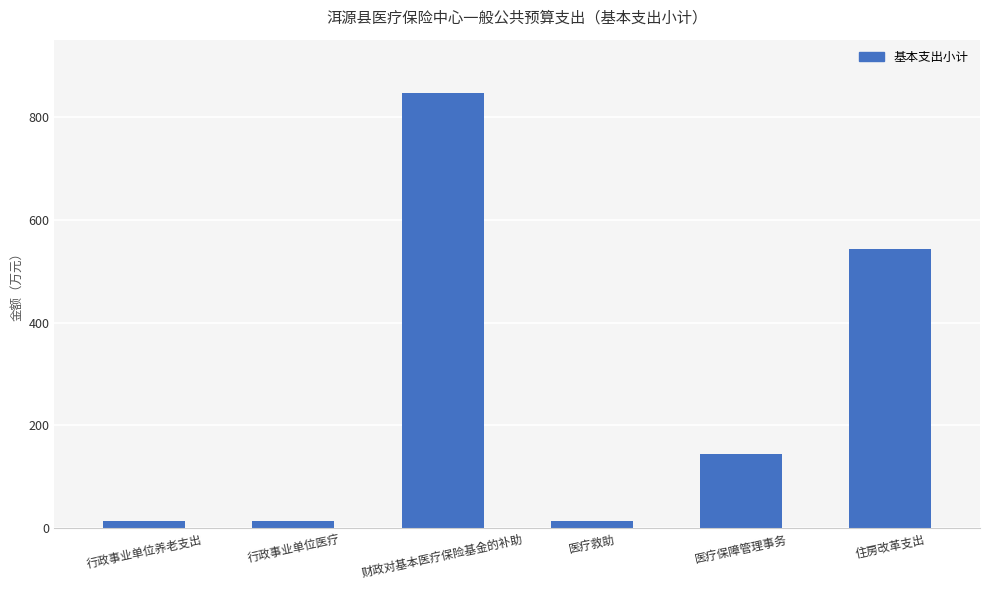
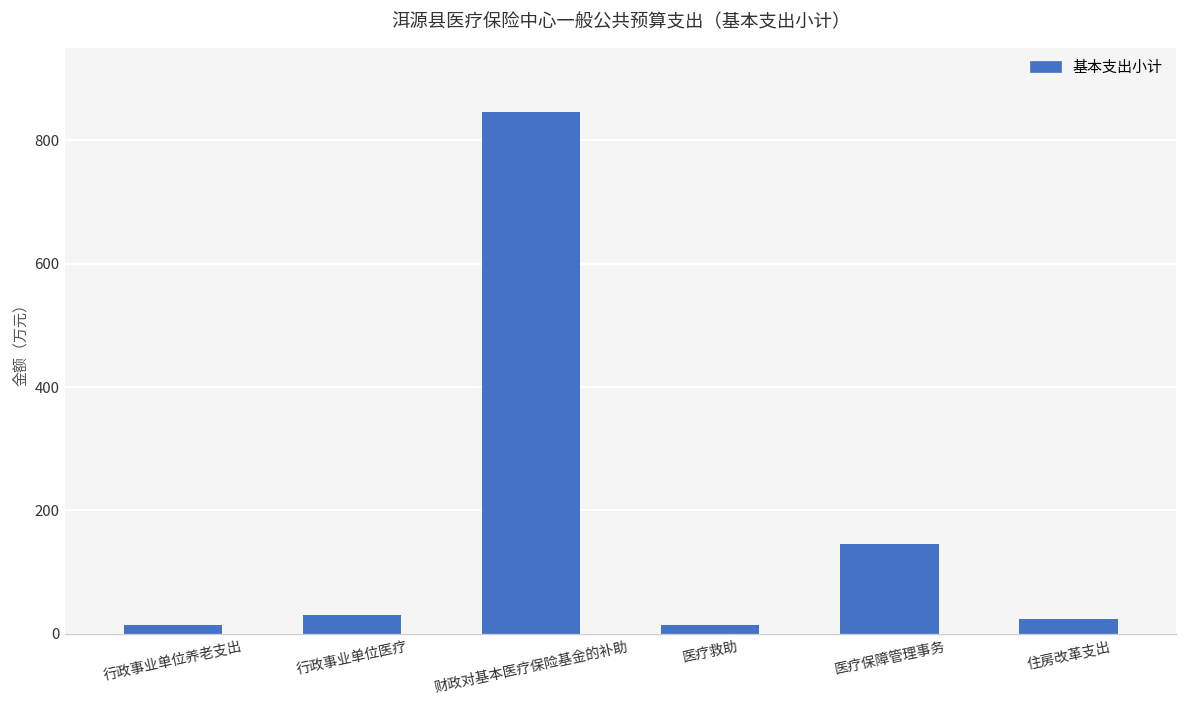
行政事业单位医疗: 10 -> 30
住房改革支出: 540 -> 20
